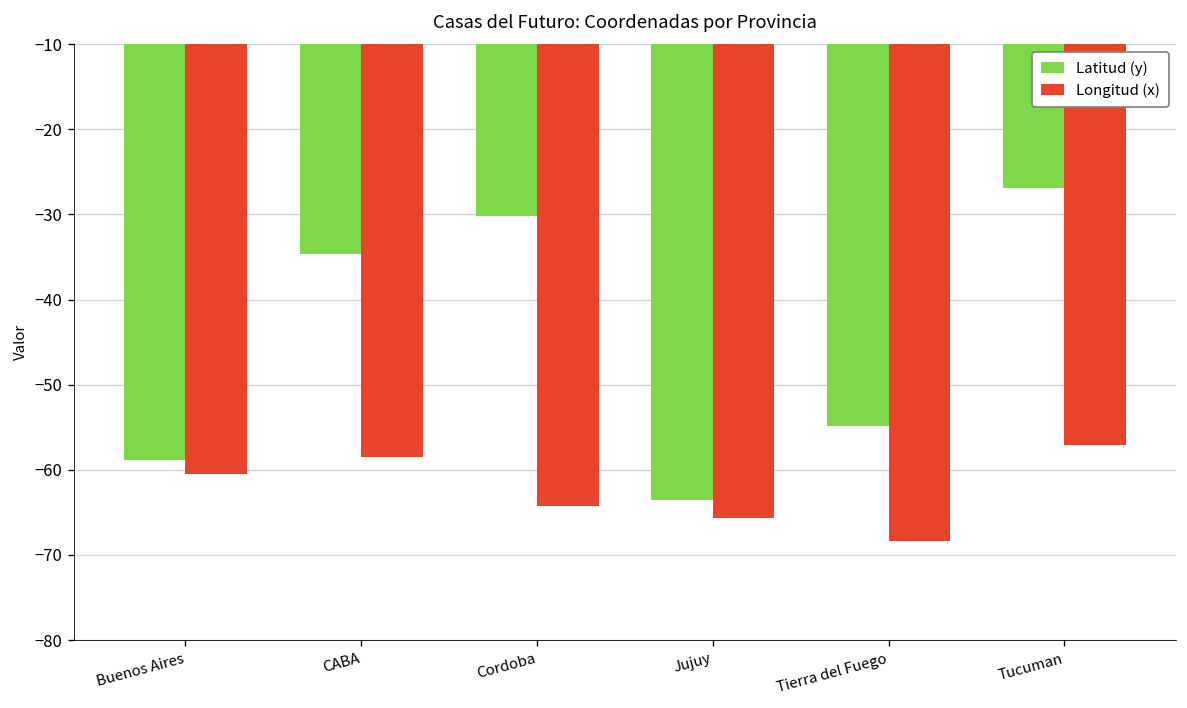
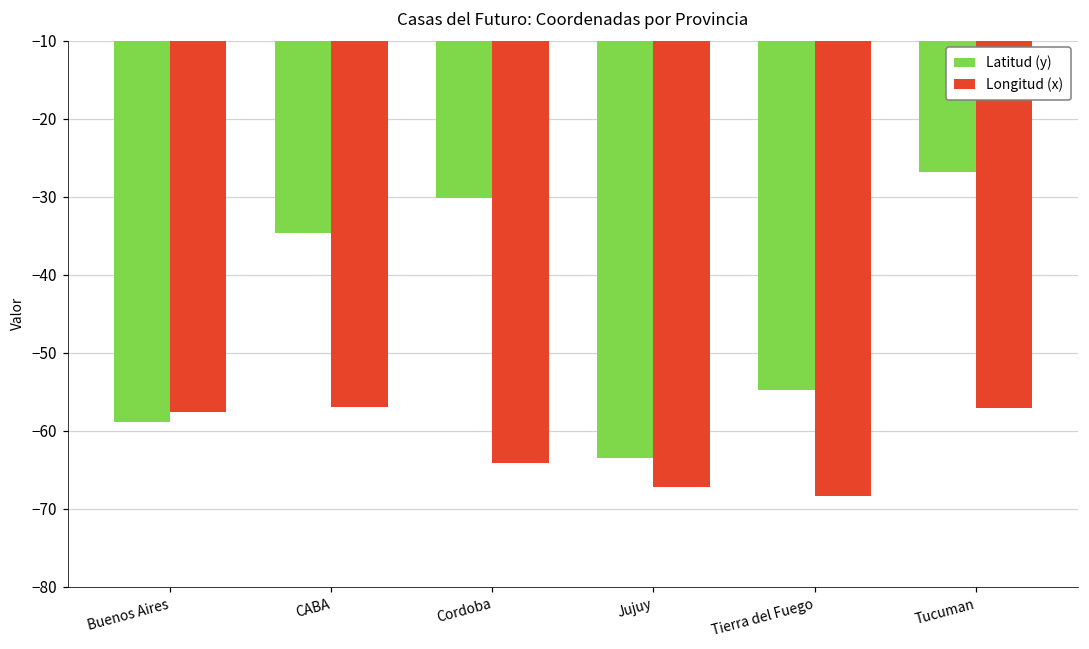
Longitud (x), Buenos Aires: -60 -> -58
Longitud (x), CABA: -59 -> -57
Longitud (x), Jujuy: -66 -> -67
